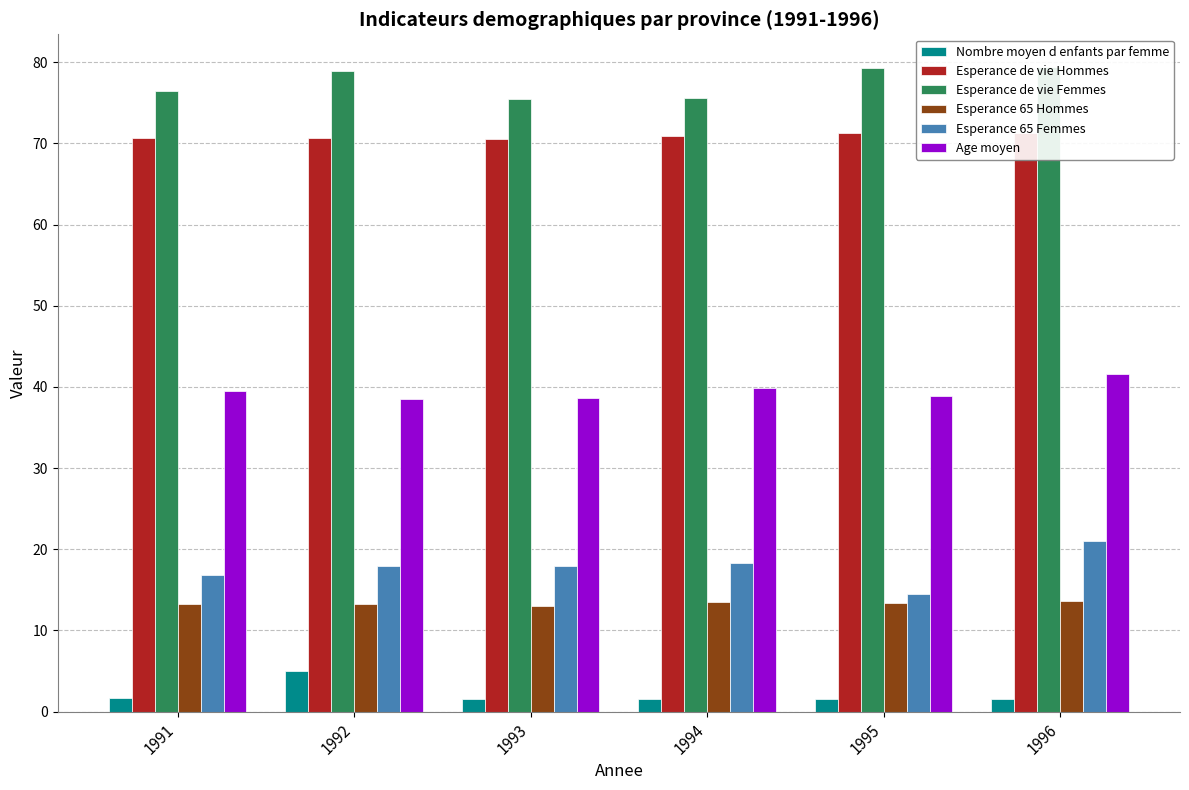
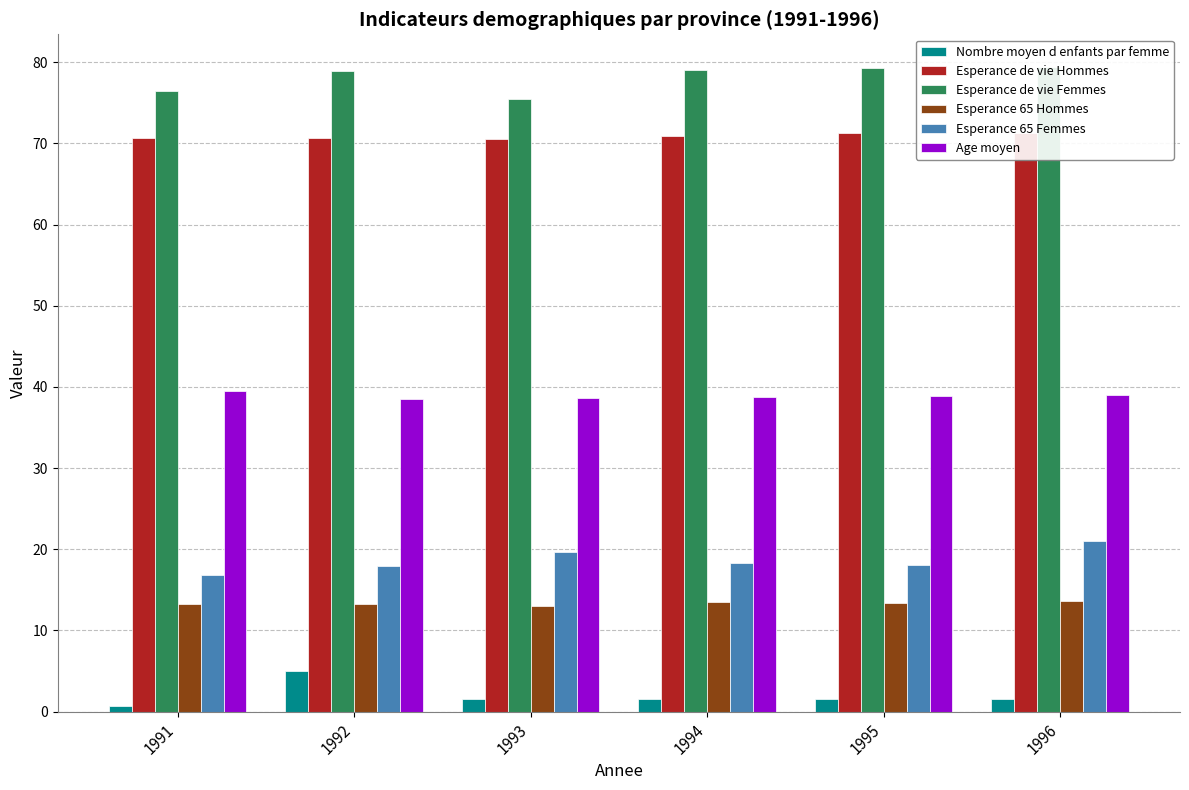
Nombre moyen d enfants par femme, 1991: 2 -> 1
Esperance 65 Femmes, 1993: 18 -> 20
Esperance de vie Femmes, 1994: 76 -> 79
Age moyen, 1994: 40 -> 39
Esperance 65 Femmes, 1995: 15 -> 18
Age moyen, 1996: 42 -> 39
